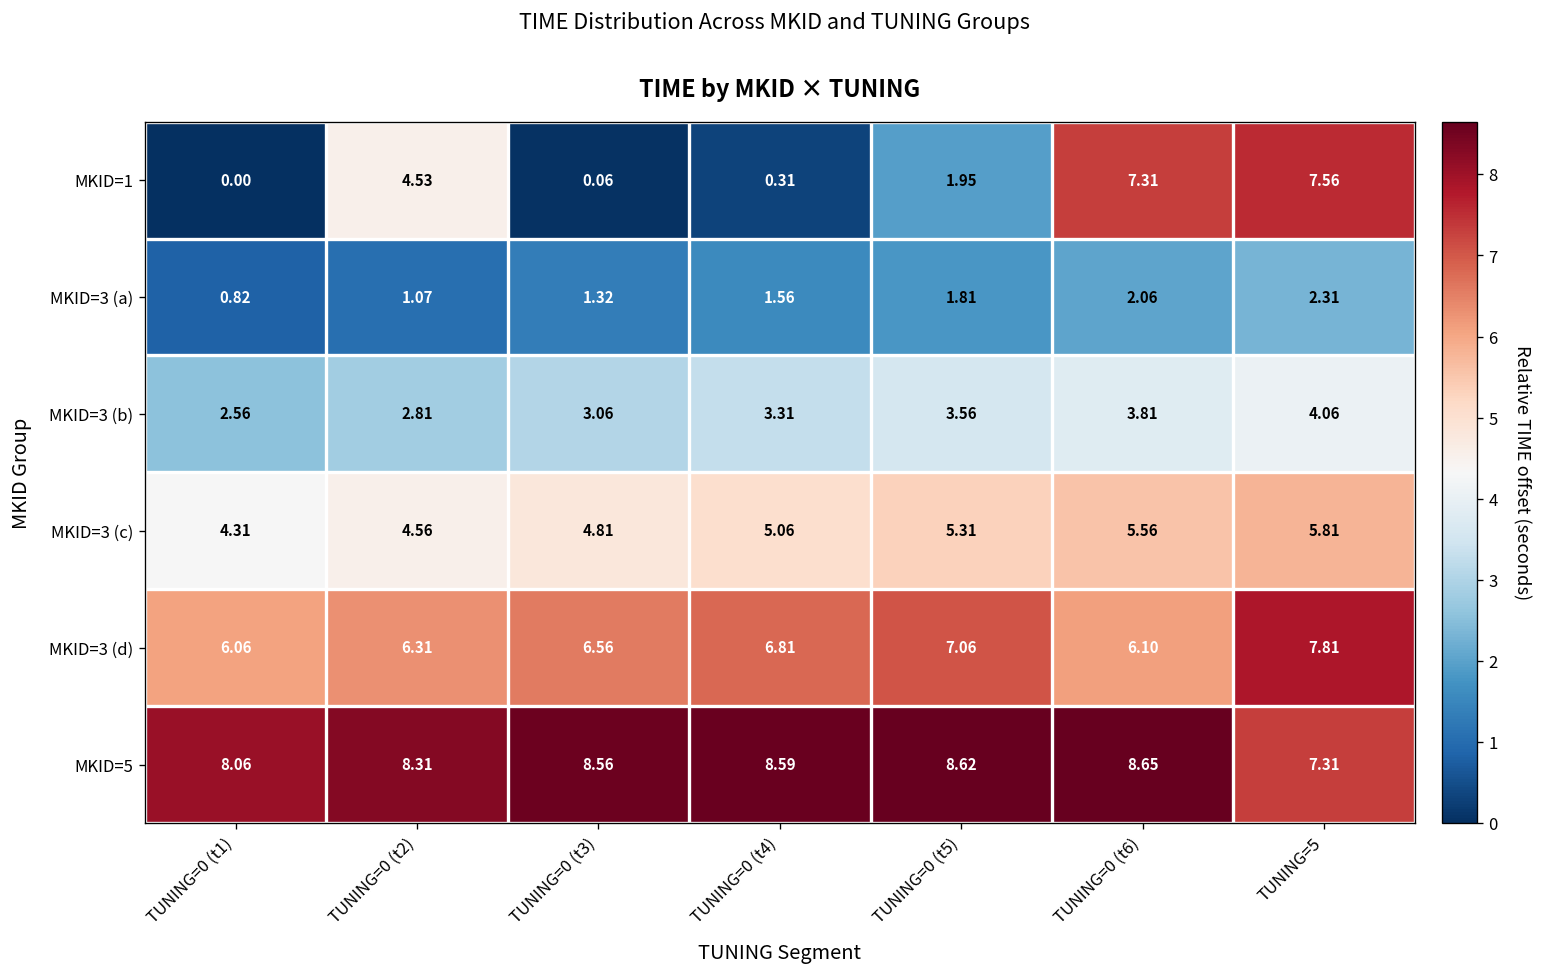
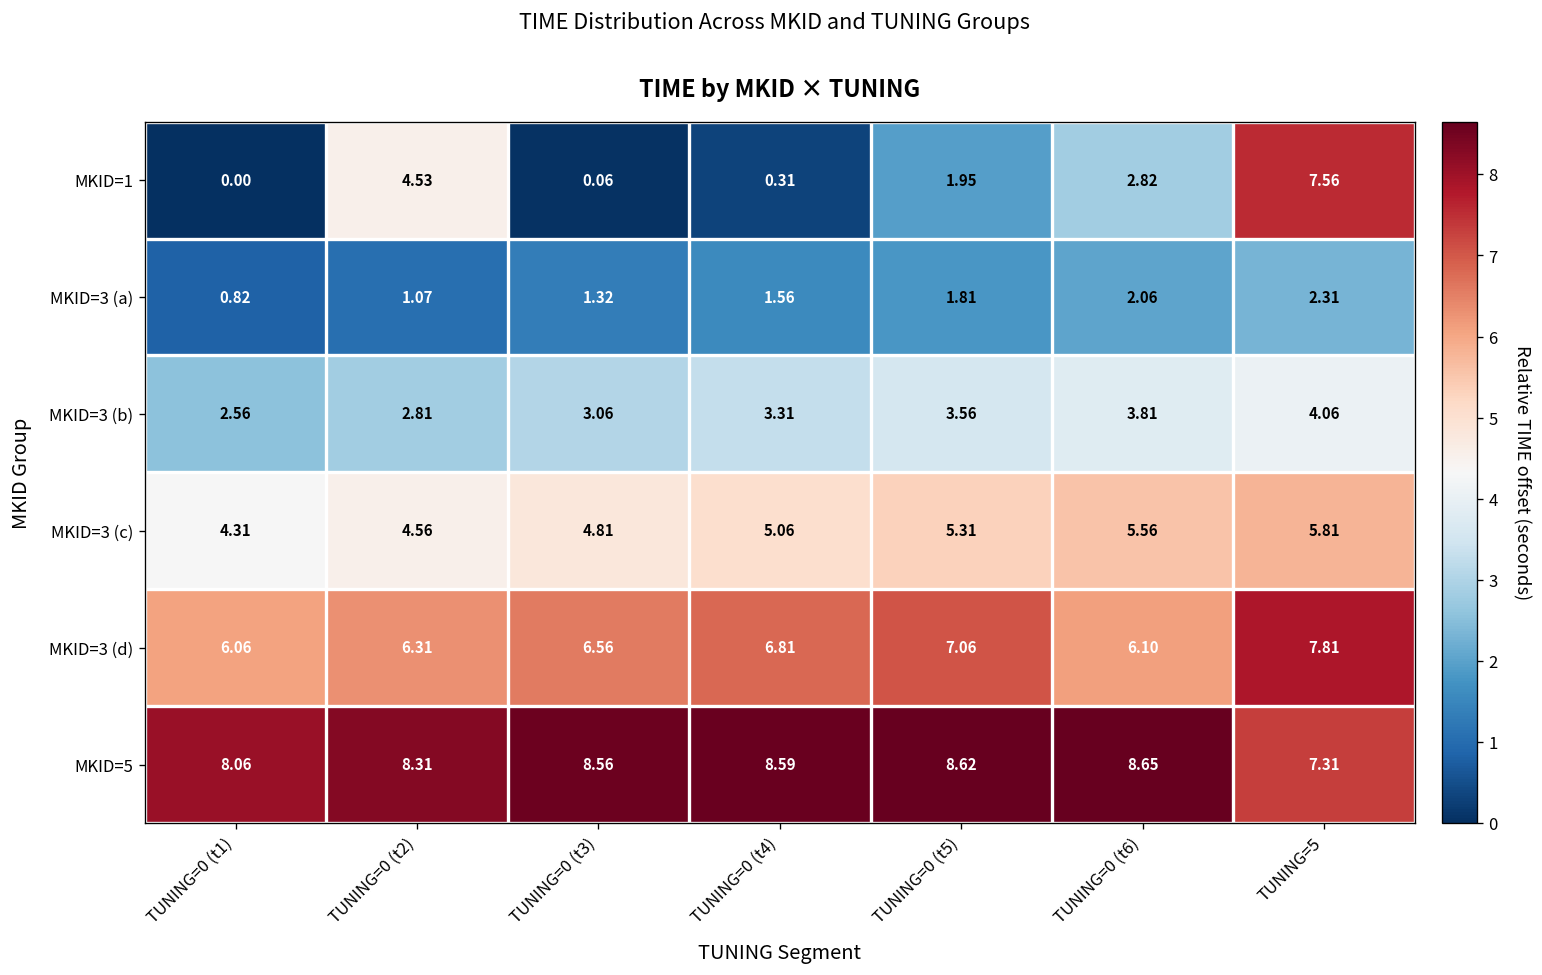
MKID=1, TUNING=0 (t6): 7.31 -> 2.82
